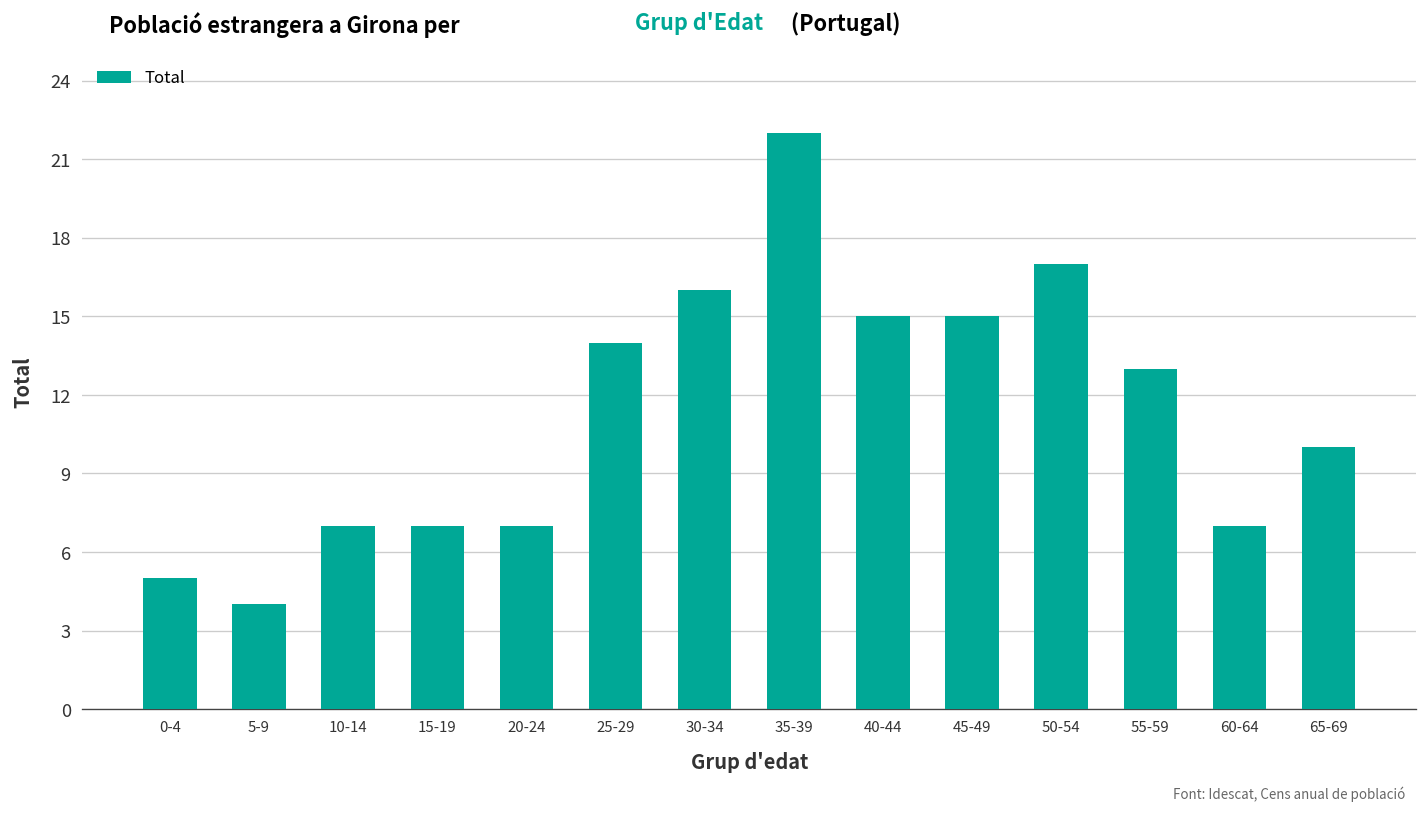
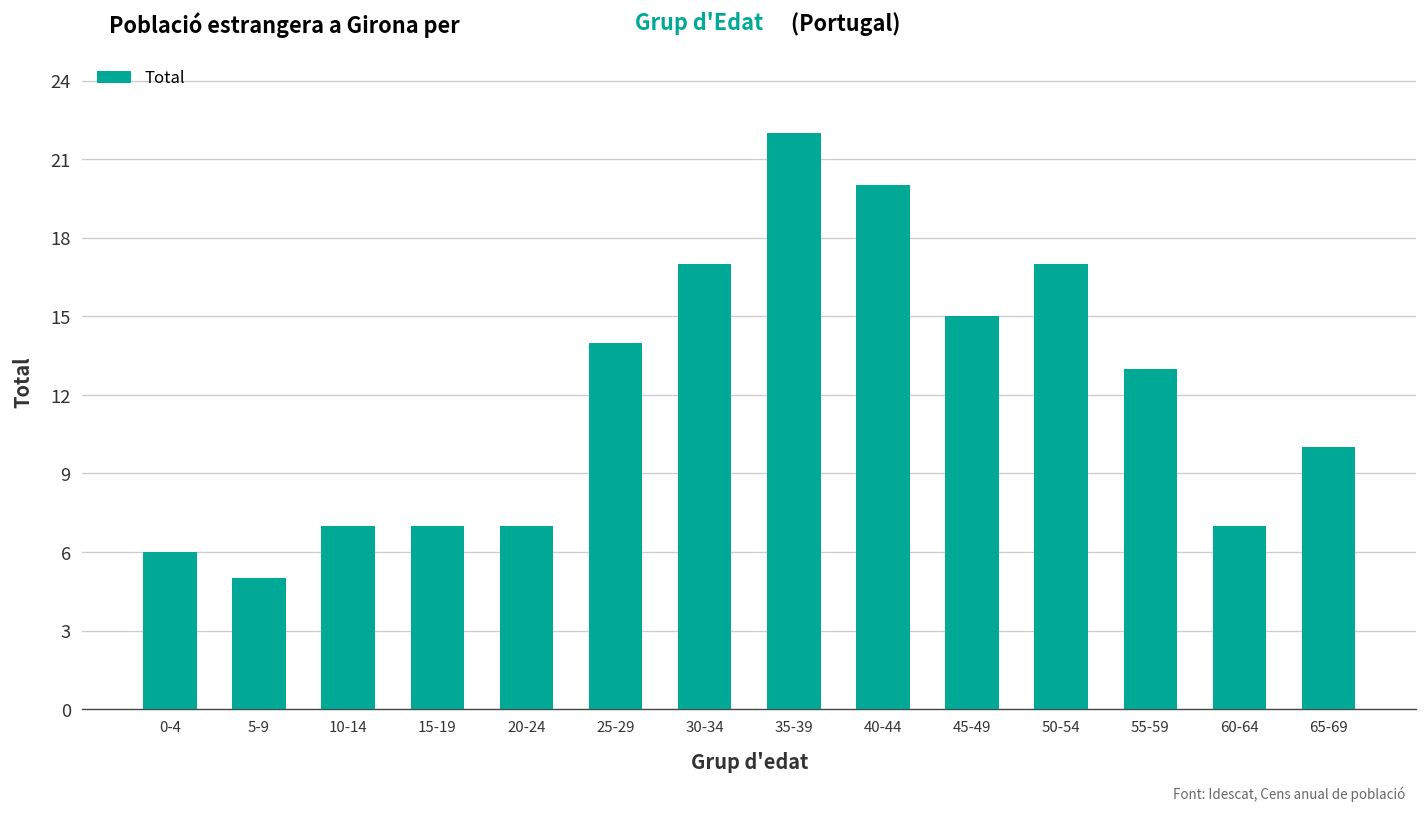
0-4: 5 -> 6
5-9: 4 -> 5
30-34: 16 -> 17
40-44: 15 -> 20
